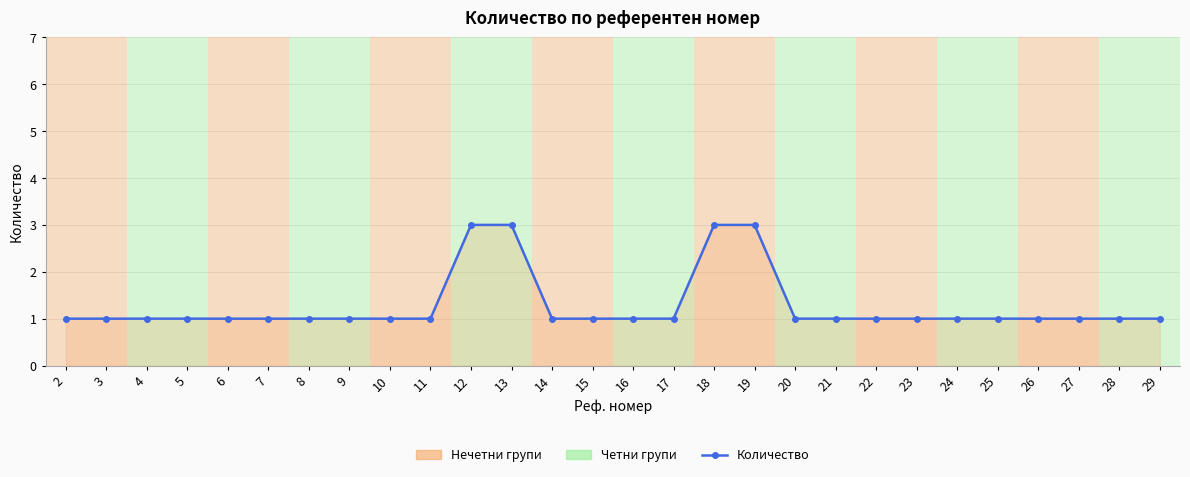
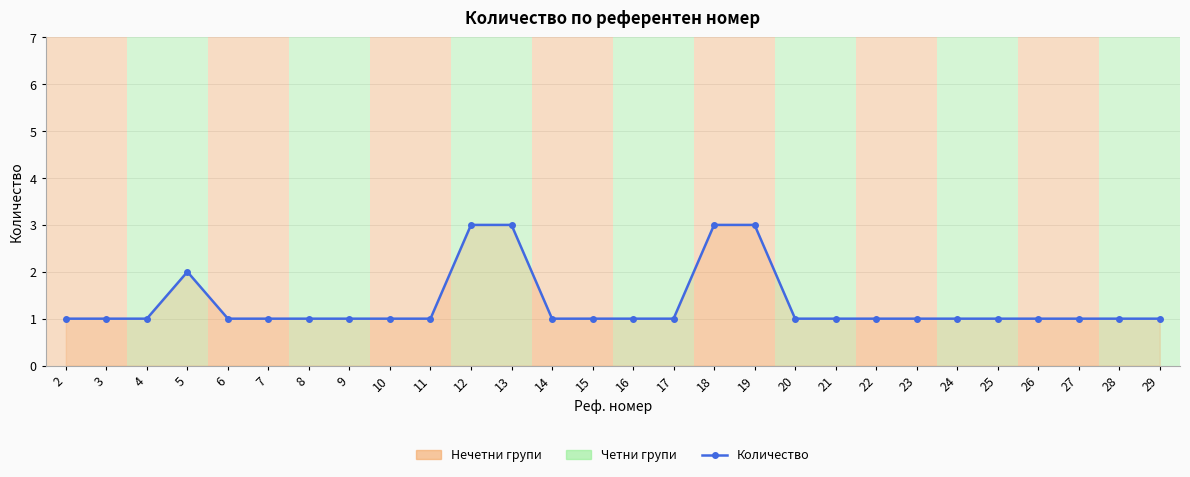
5: 1 -> 2
